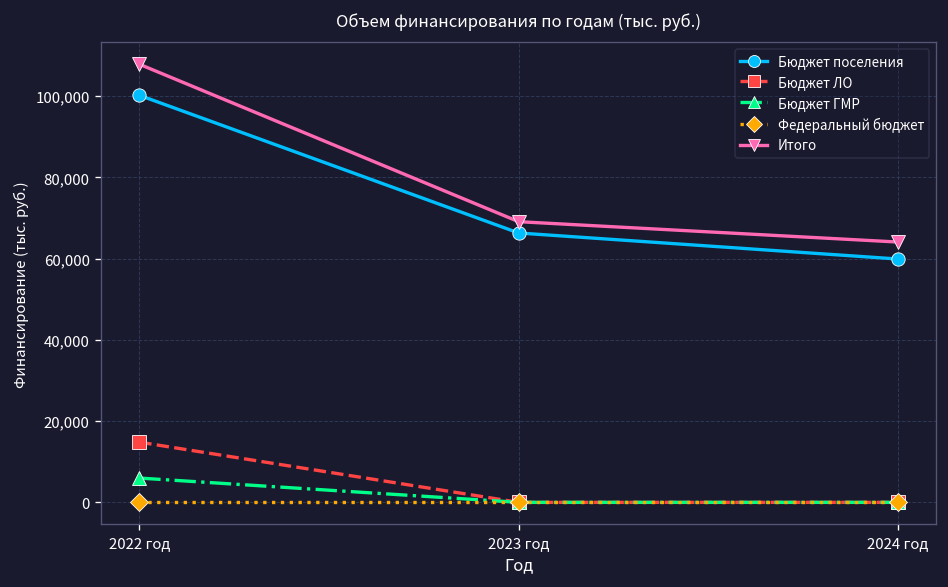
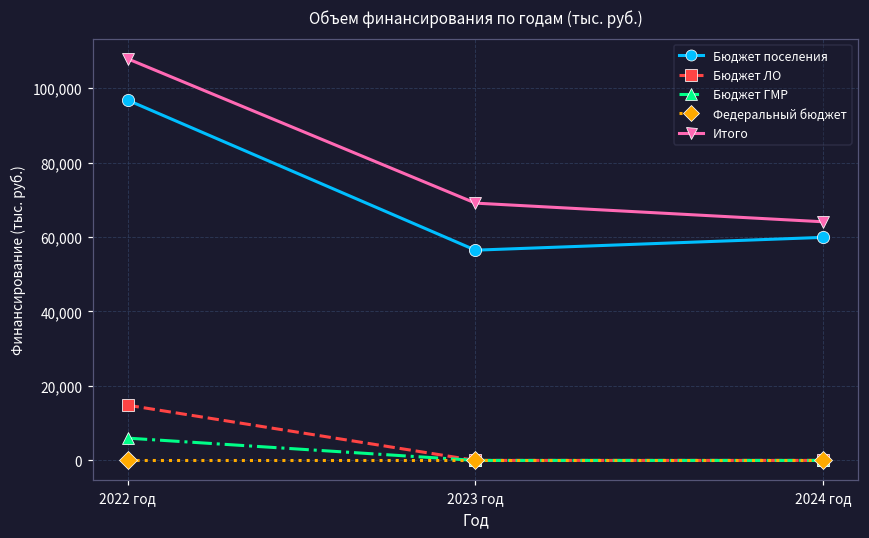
Бюджет поселения, 2022 год: 100,000 -> 97,000
Бюджет поселения, 2023 год: 66,000 -> 56,000
